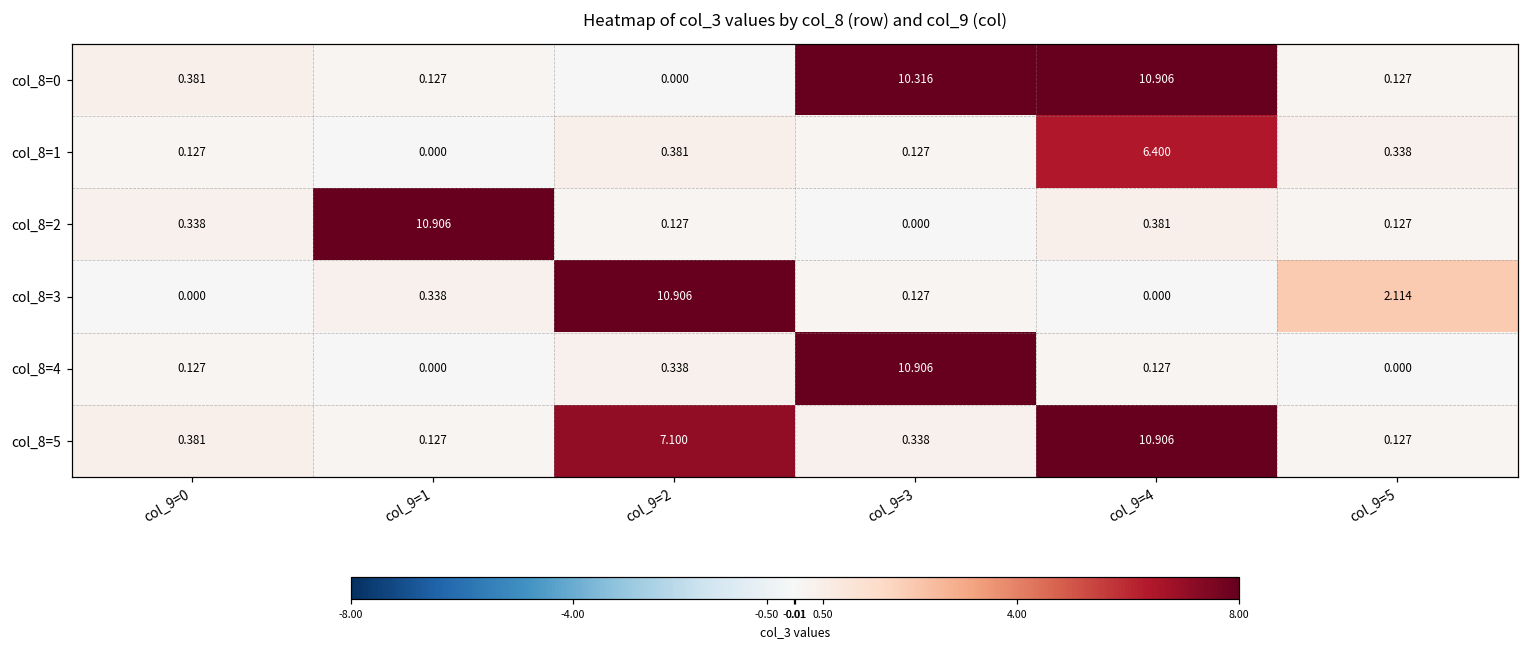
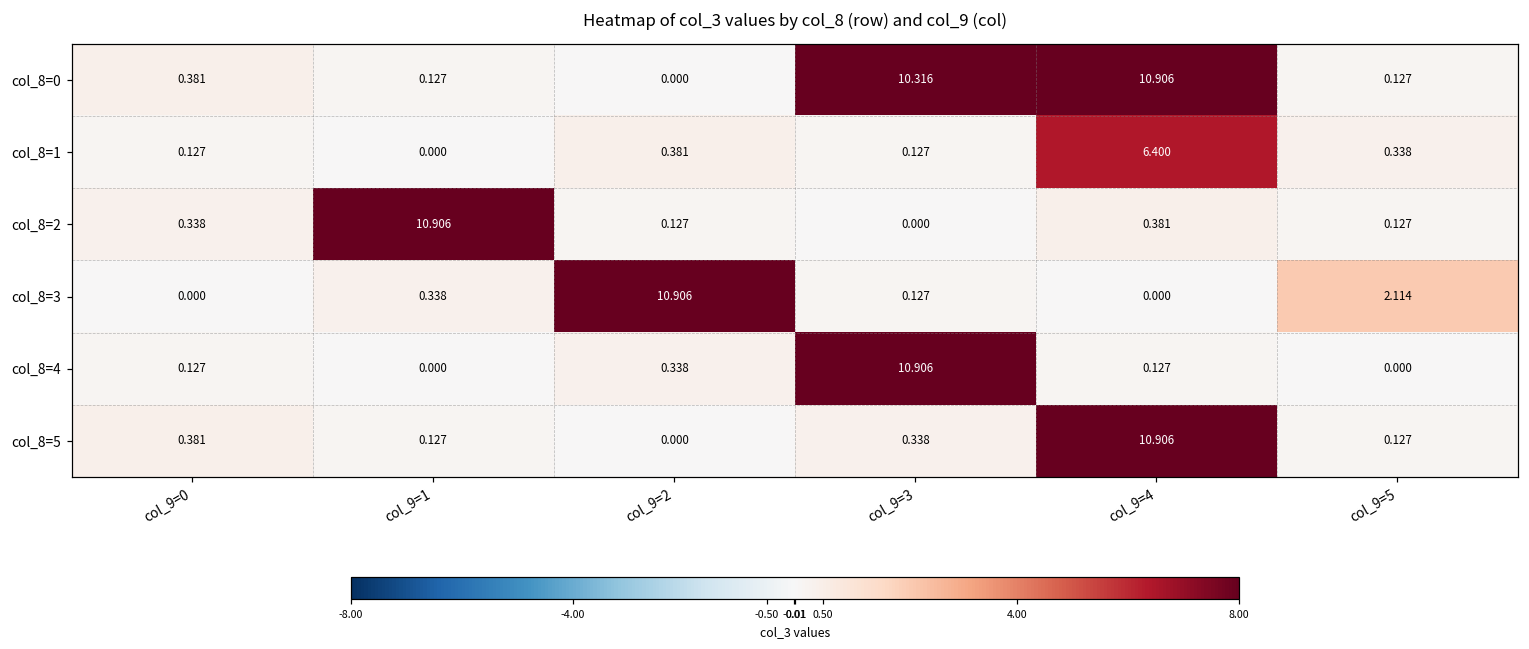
col_8=5, col_9=2: 7.100 -> 0.000
